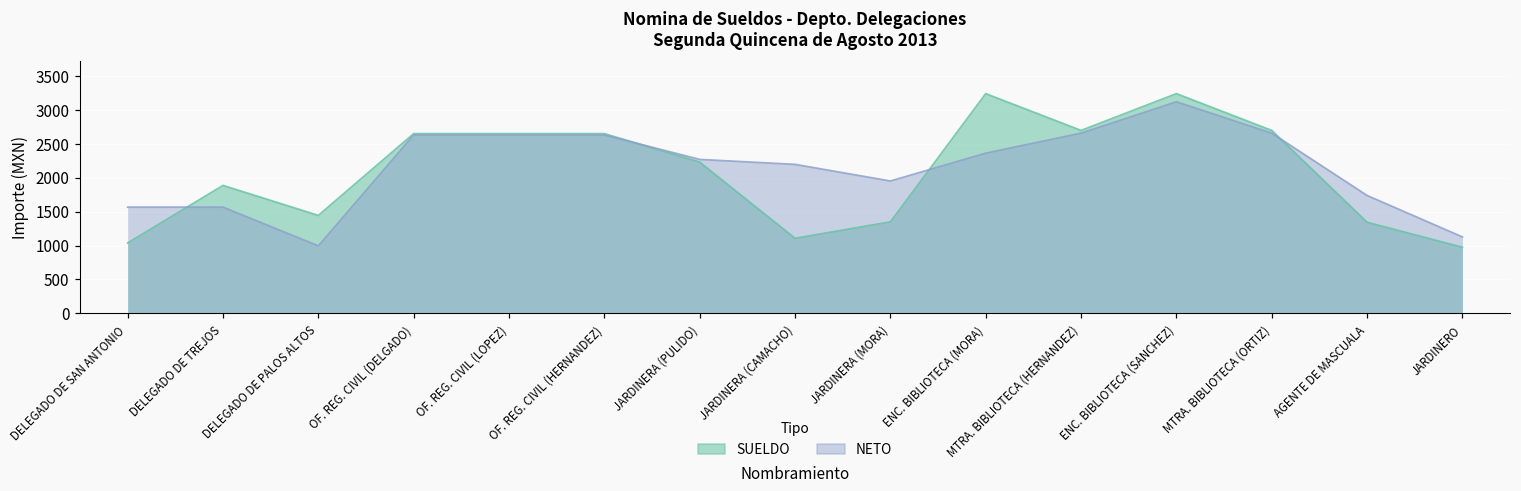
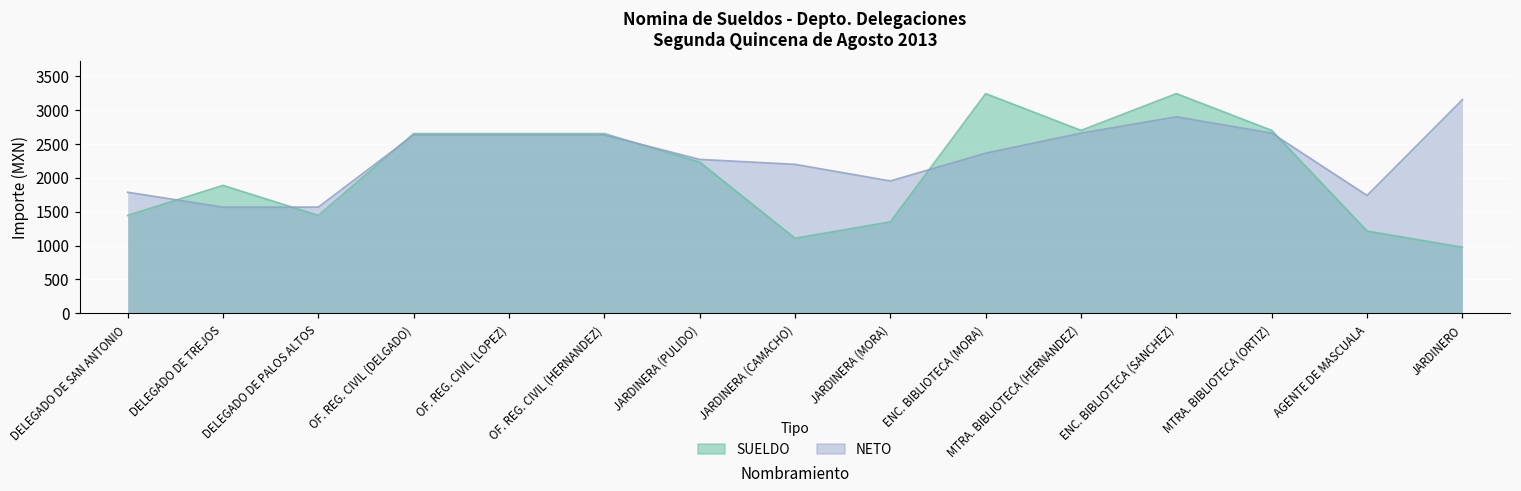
SUELDO, DELEGADO DE SAN ANTONIO: 1000 -> 1400
NETO, DELEGADO DE SAN ANTONIO: 1600 -> 1800
NETO, DELEGADO DE PALOS ALTOS: 1000 -> 1600
NETO, ENC. BIBLIOTECA (SANCHEZ): 3100 -> 2900
SUELDO, AGENTE DE MASCUALA: 1300 -> 1200
NETO, JARDINERO: 1100 -> 3100
